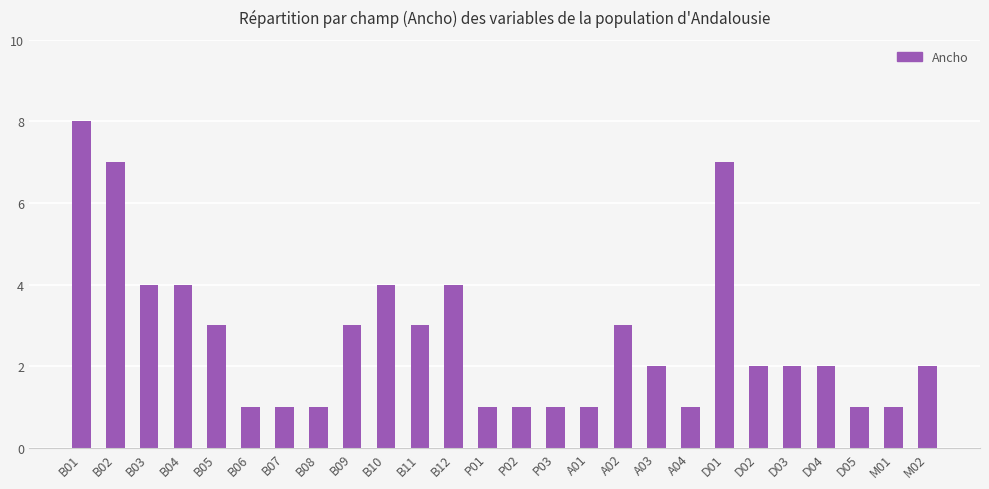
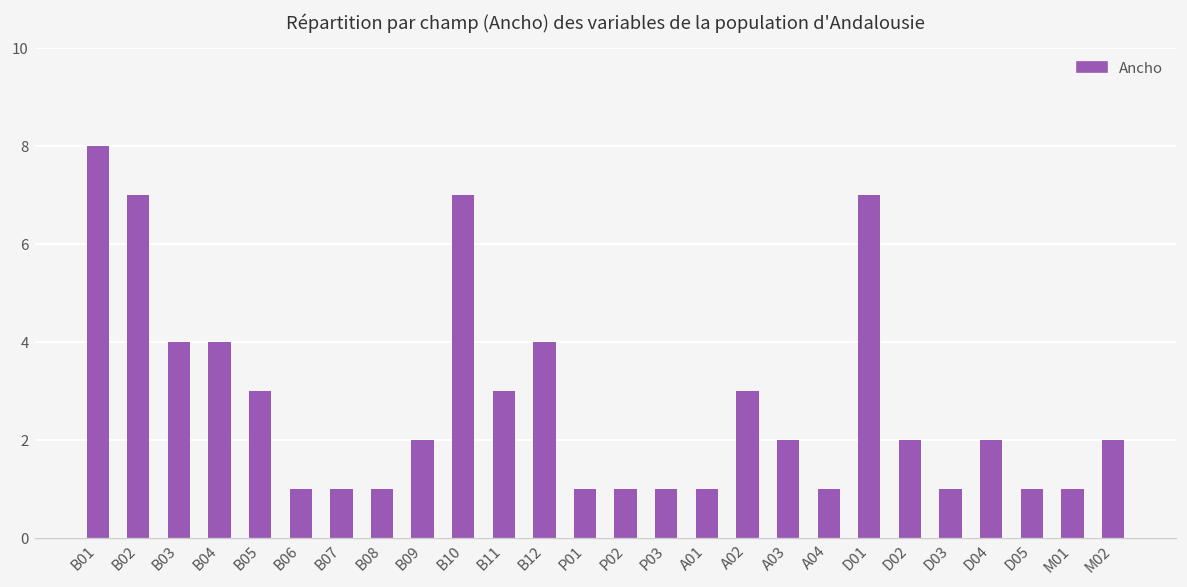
B09: 3 -> 2
B10: 4 -> 7
D03: 2 -> 1
